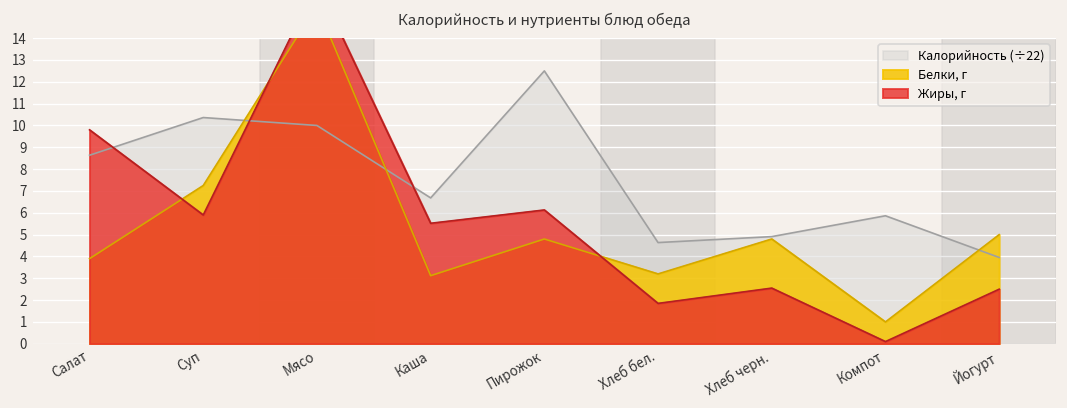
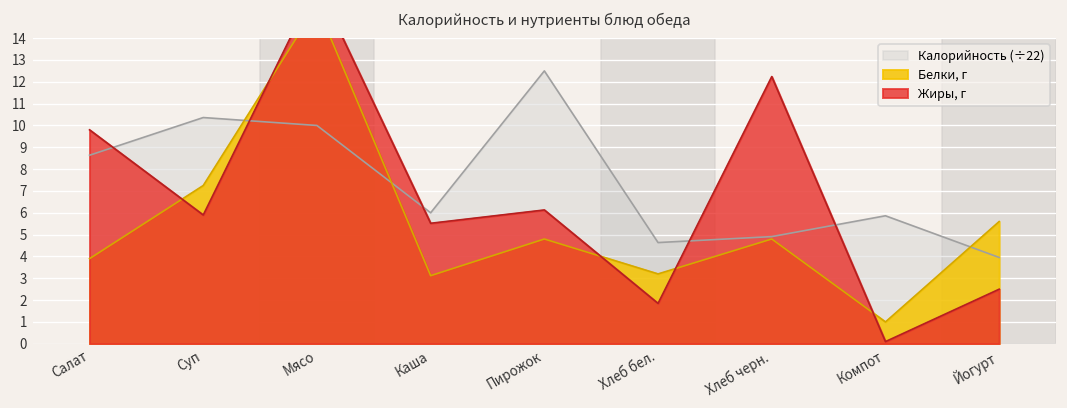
Калорийность (÷22), Каша: 6.7 -> 6.0
Жиры, г, Хлеб черн.: 2.6 -> 12.2
Белки, г, Йогурт: 5.0 -> 5.6
